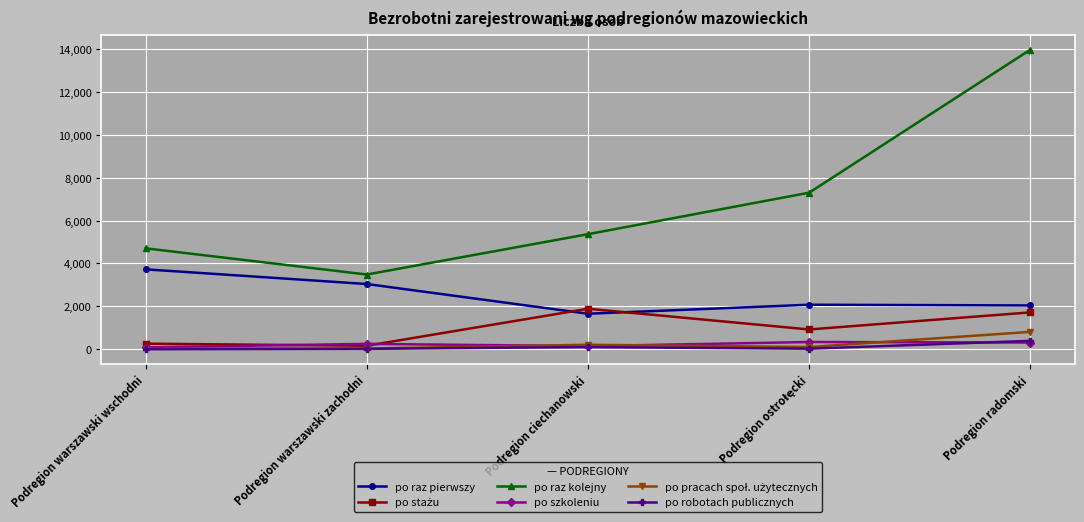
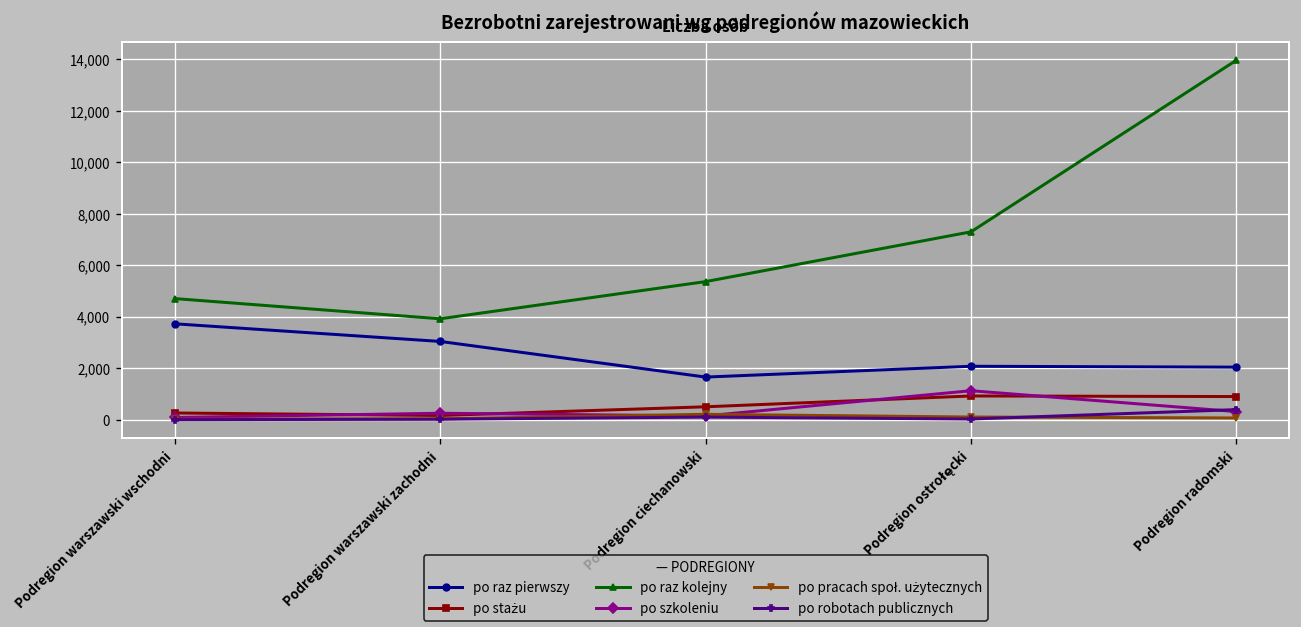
po raz kolejny, Podregion warszawski zachodni: 3,500 -> 3,900
po stażu, Podregion ciechanowski: 1,900 -> 500
po szkoleniu, Podregion ostrołęcki: 300 -> 1,100
po stażu, Podregion radomski: 1,700 -> 900
po pracach społ. użytecznych, Podregion radomski: 800 -> 100
